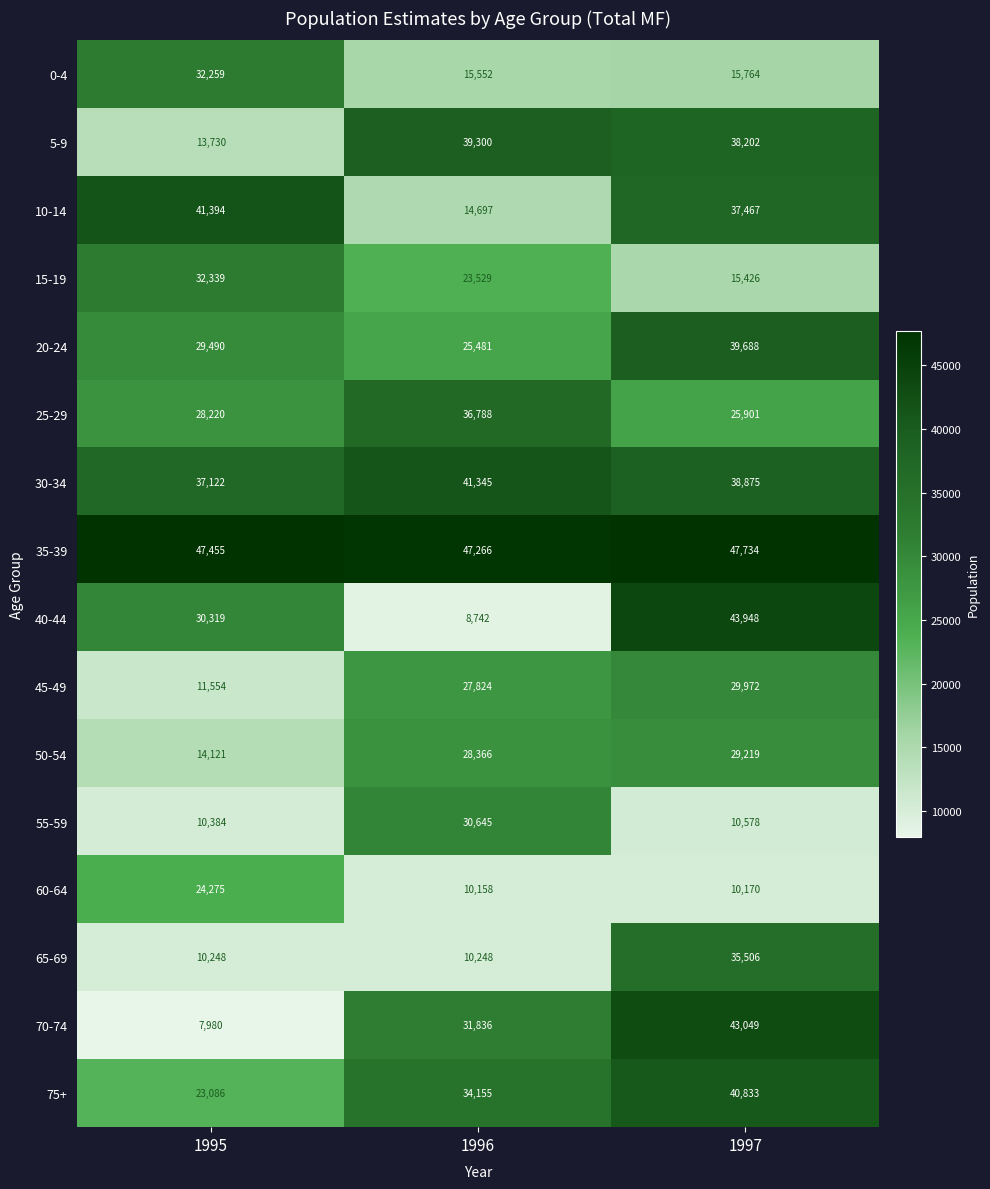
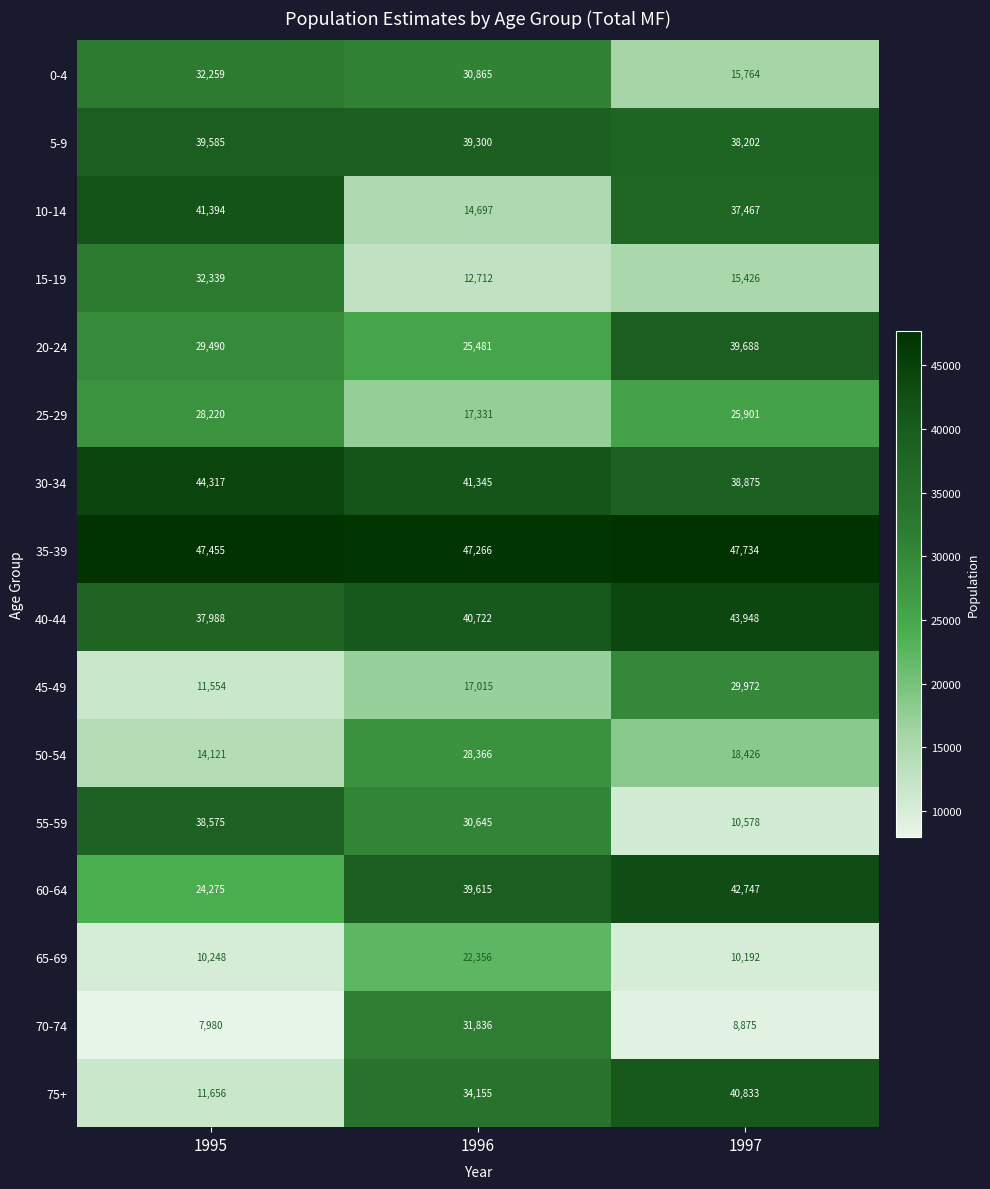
0-4, 1996: 15,552 -> 30,865
5-9, 1995: 13,730 -> 39,585
15-19, 1996: 23,529 -> 12,712
25-29, 1996: 36,788 -> 17,331
30-34, 1995: 37,122 -> 44,317
40-44, 1995: 30,319 -> 37,988
40-44, 1996: 8,742 -> 40,722
45-49, 1996: 27,824 -> 17,015
50-54, 1997: 29,219 -> 18,426
55-59, 1995: 10,384 -> 38,575
60-64, 1996: 10,158 -> 39,615
60-64, 1997: 10,170 -> 42,747
65-69, 1996: 10,248 -> 22,356
65-69, 1997: 35,506 -> 10,192
70-74, 1997: 43,049 -> 8,875
75+, 1995: 23,086 -> 11,656
